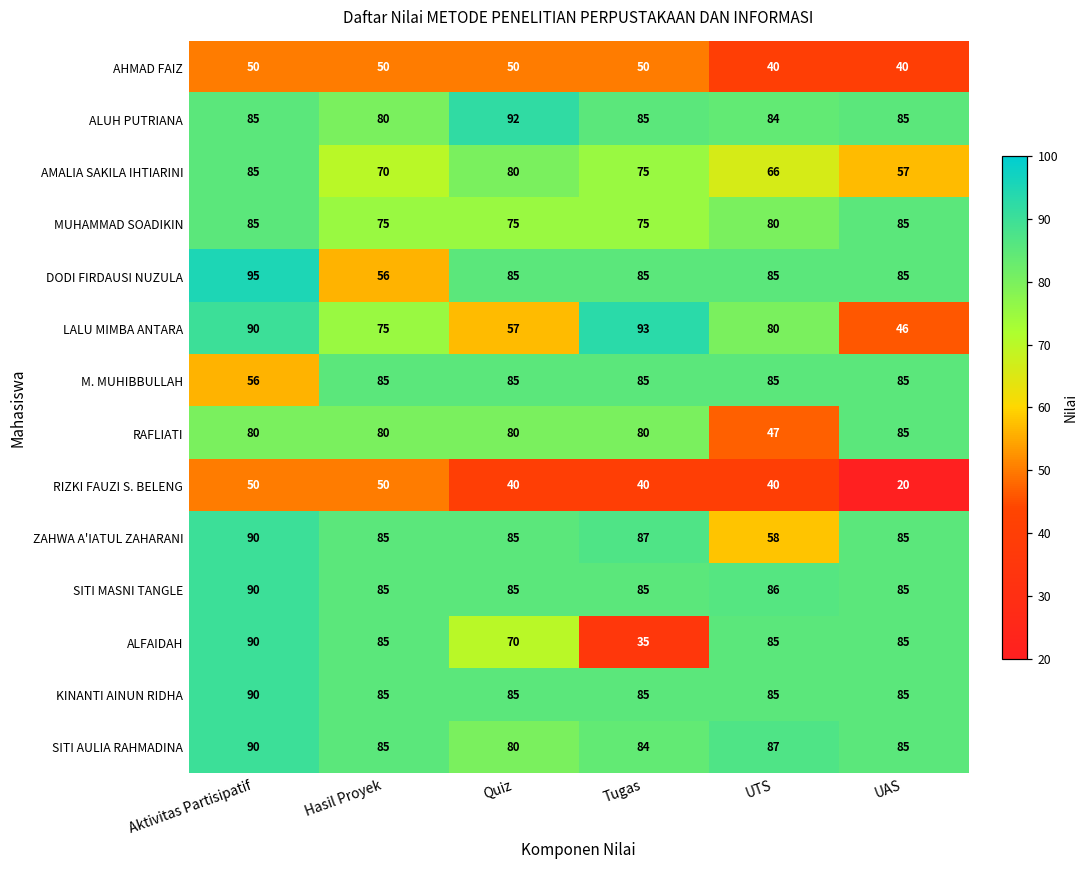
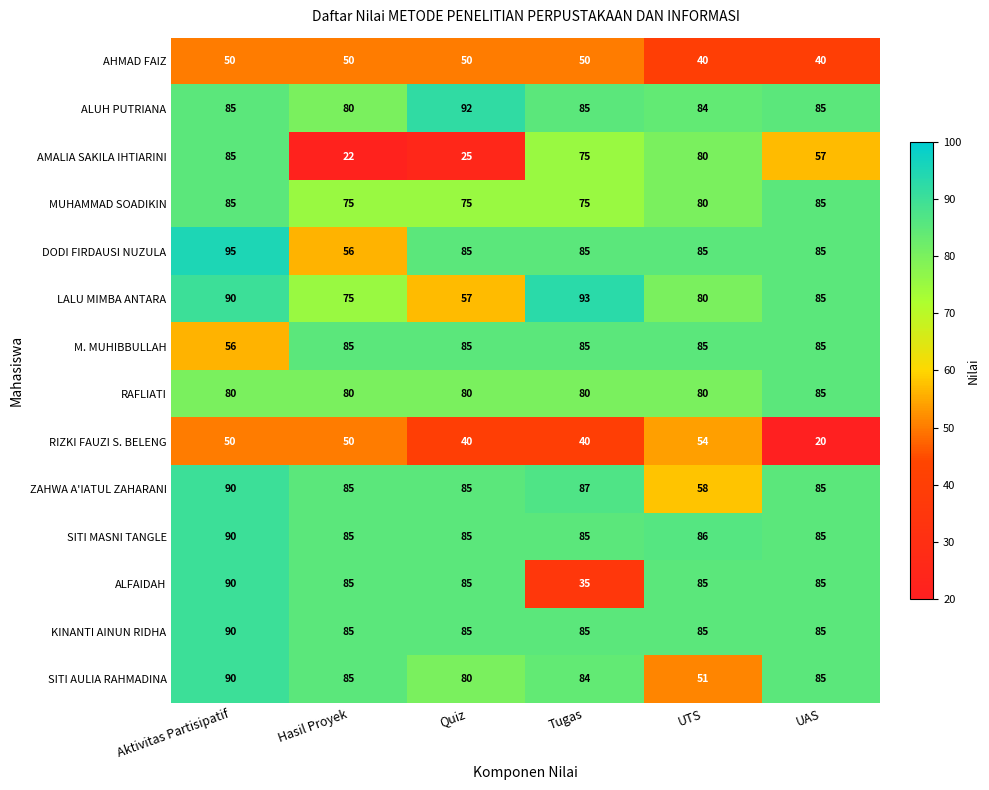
AMALIA SAKILA IHTIARINI, Hasil Proyek: 70 -> 22
AMALIA SAKILA IHTIARINI, Quiz: 80 -> 25
AMALIA SAKILA IHTIARINI, UTS: 66 -> 80
LALU MIMBA ANTARA, UAS: 46 -> 85
RAFLIATI, UTS: 47 -> 80
RIZKI FAUZI S. BELENG, UTS: 40 -> 54
ALFAIDAH, Quiz: 70 -> 85
SITI AULIA RAHMADINA, UTS: 87 -> 51
